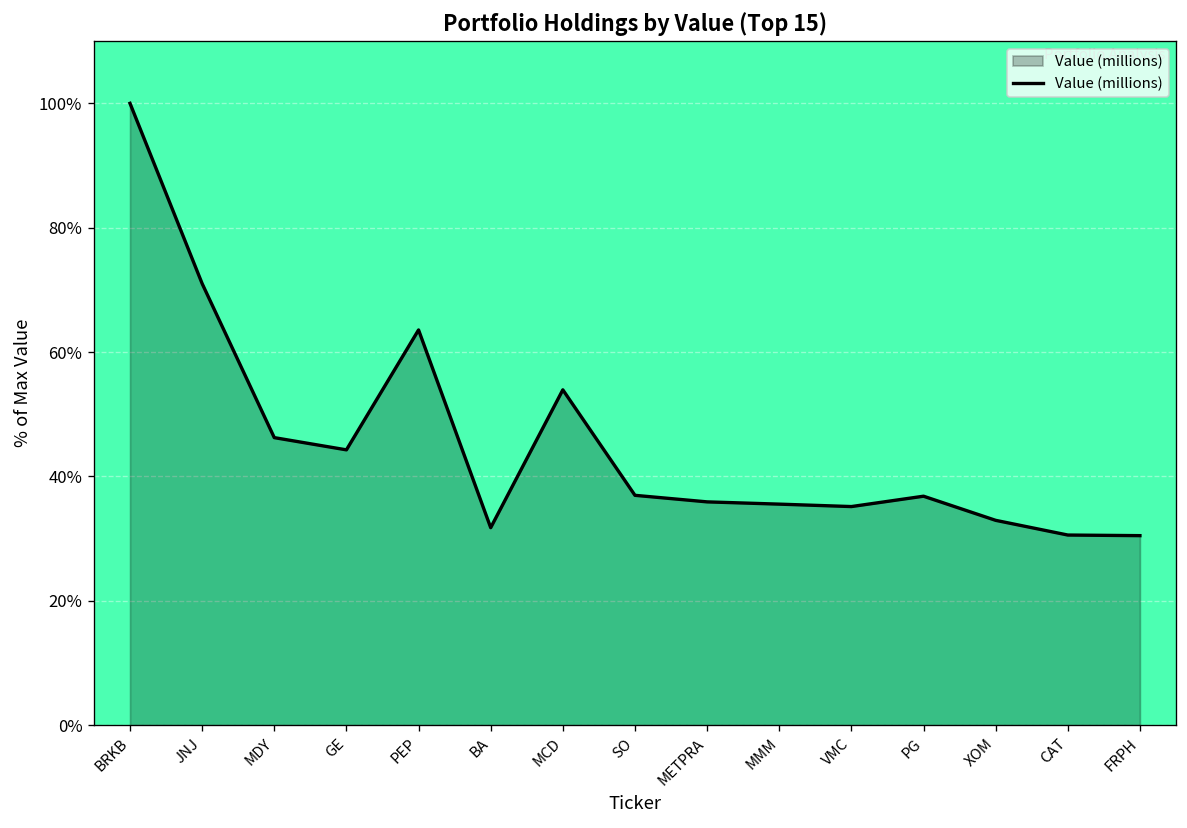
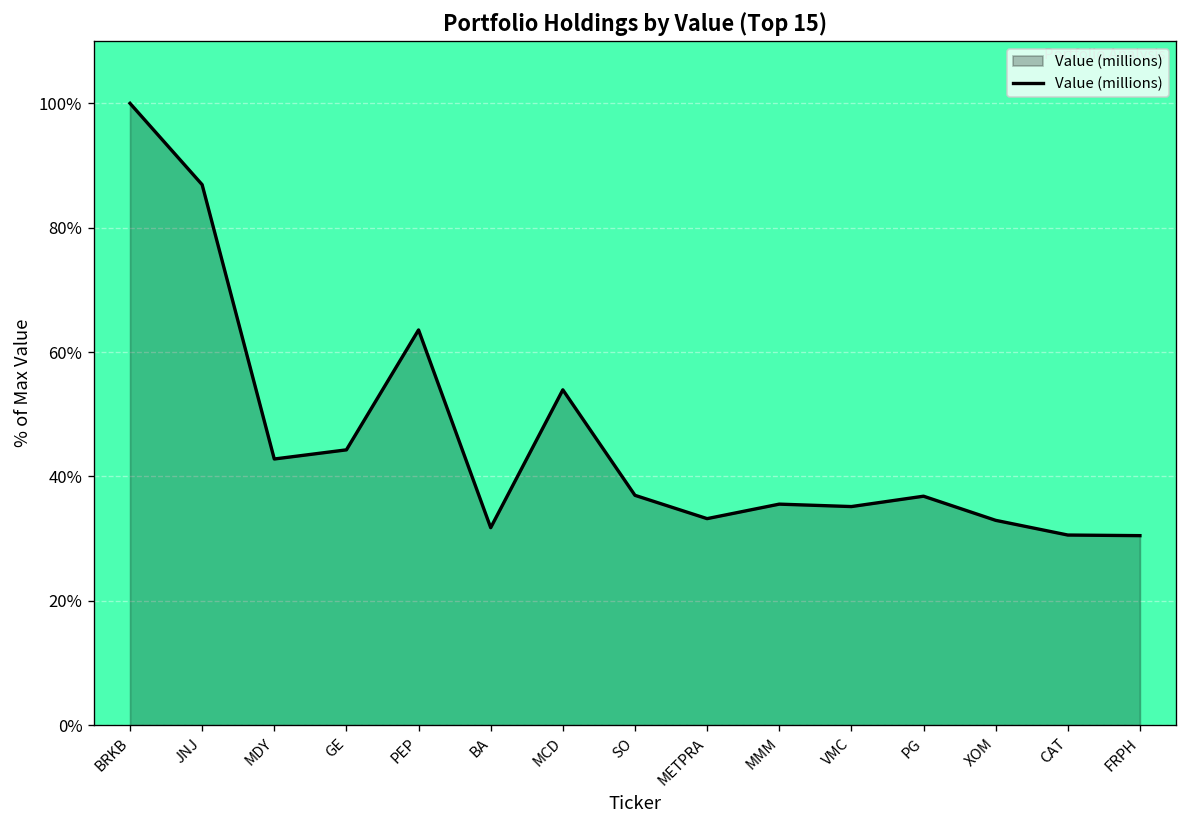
JNJ: 71% -> 87%
MDY: 46% -> 43%
METPRA: 36% -> 33%
